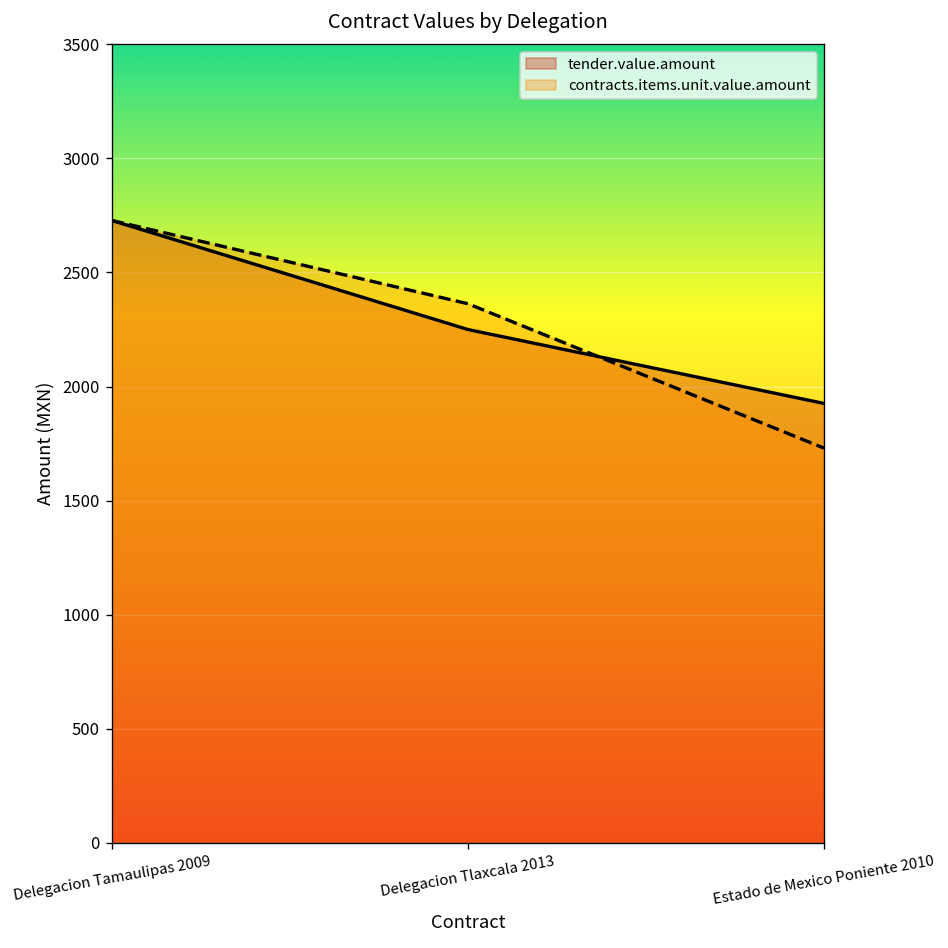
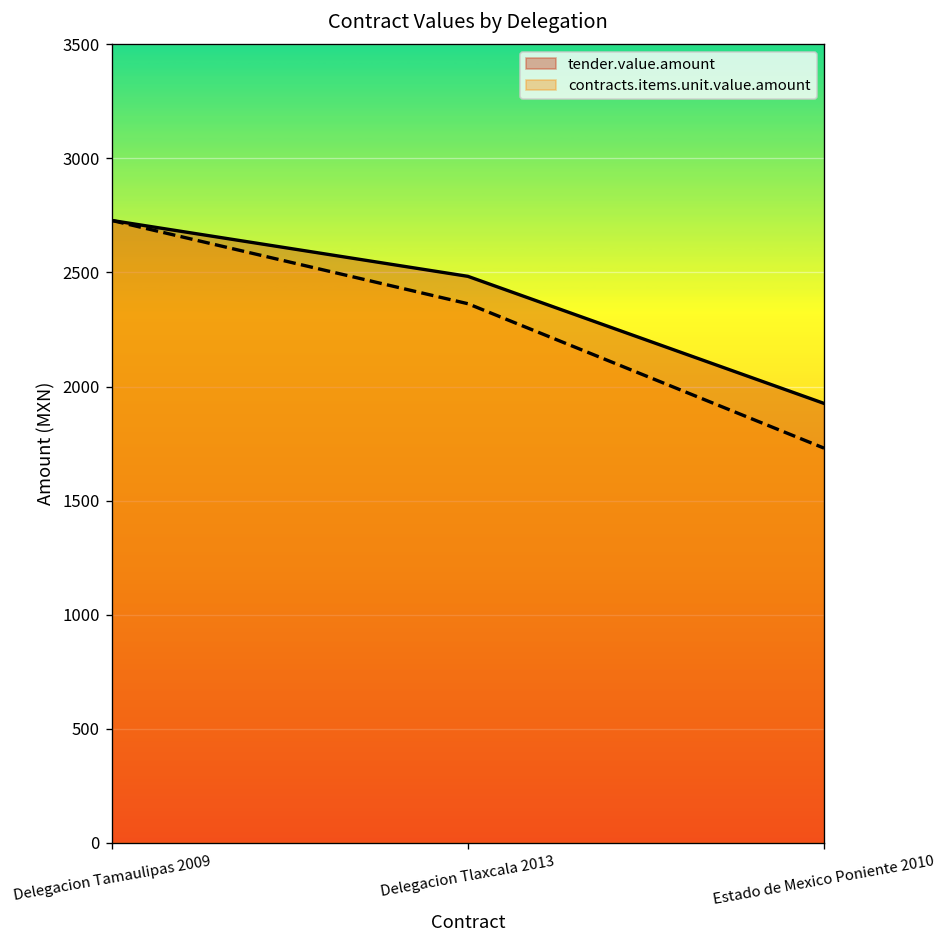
tender.value.amount, Delegacion Tlaxcala 2013: 2250 -> 2480
